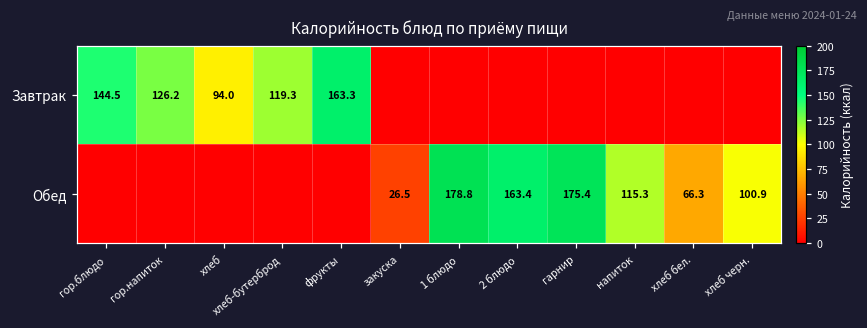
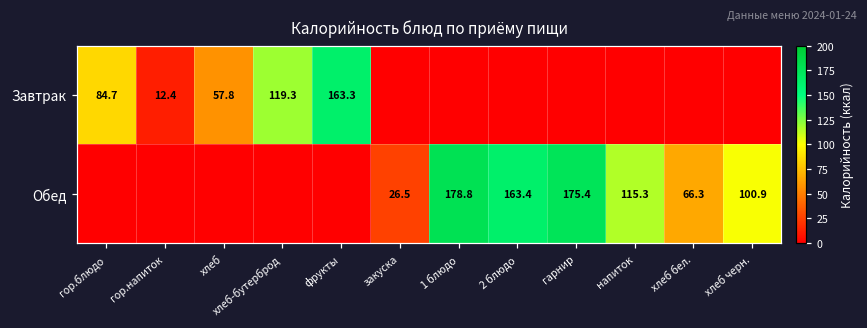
Завтрак, гор.блюдо: 144.5 -> 84.7
Завтрак, гор.напиток: 126.2 -> 12.4
Завтрак, хлеб: 94.0 -> 57.8
